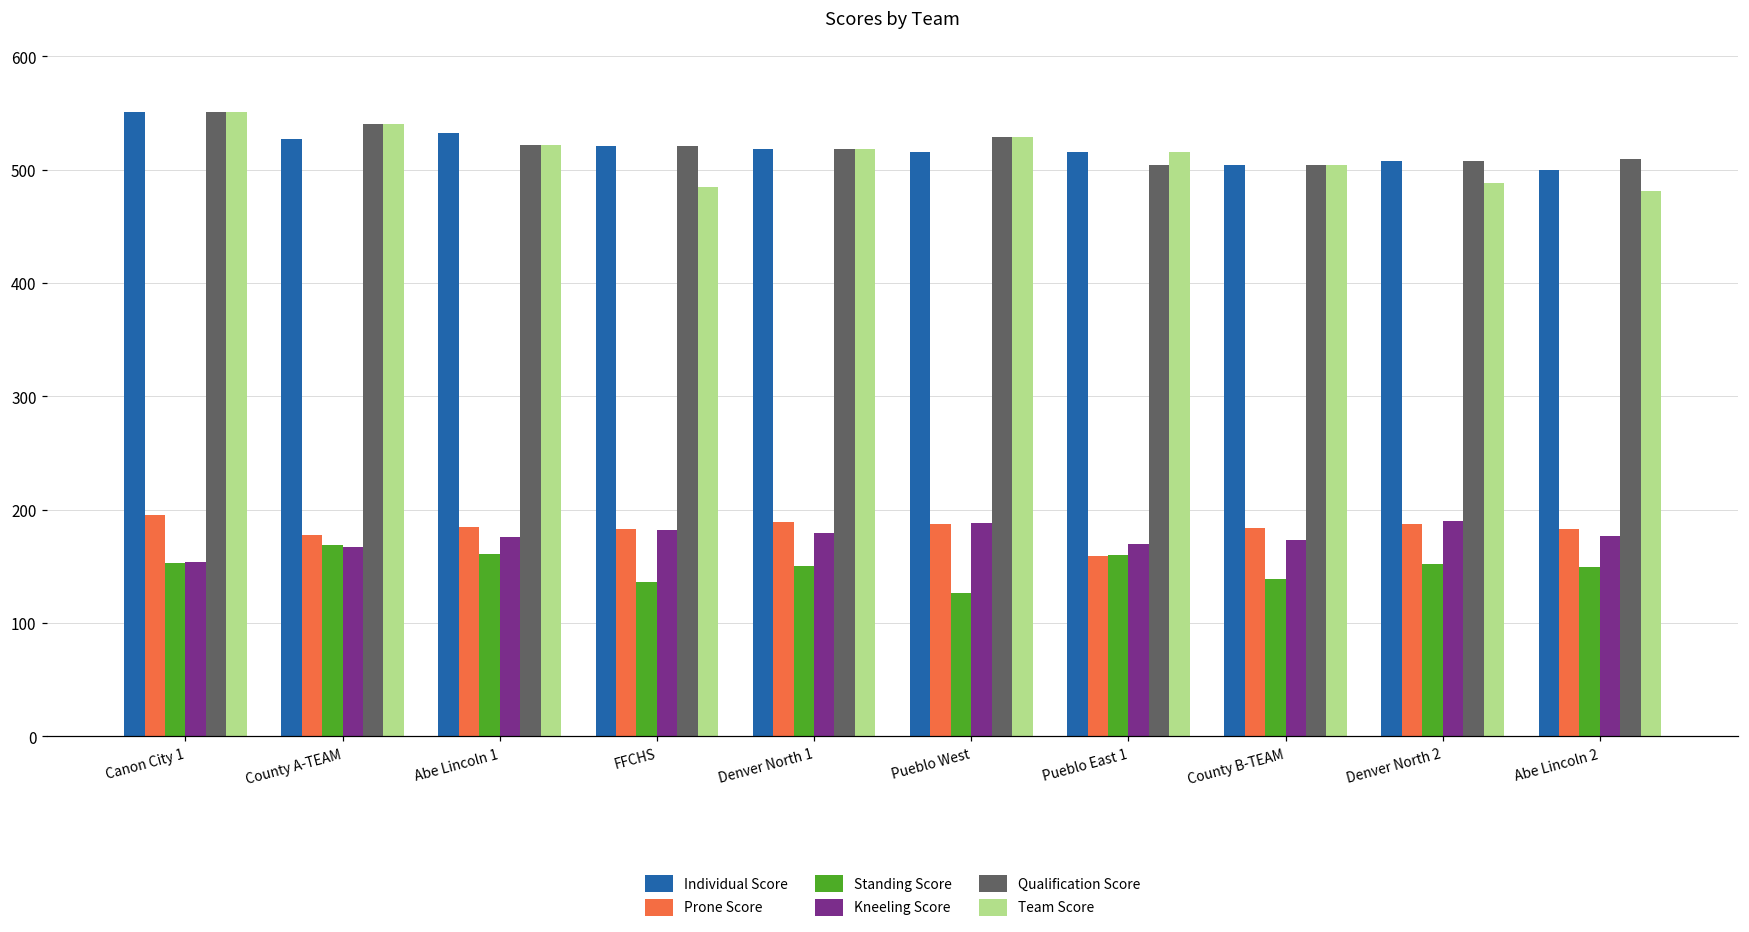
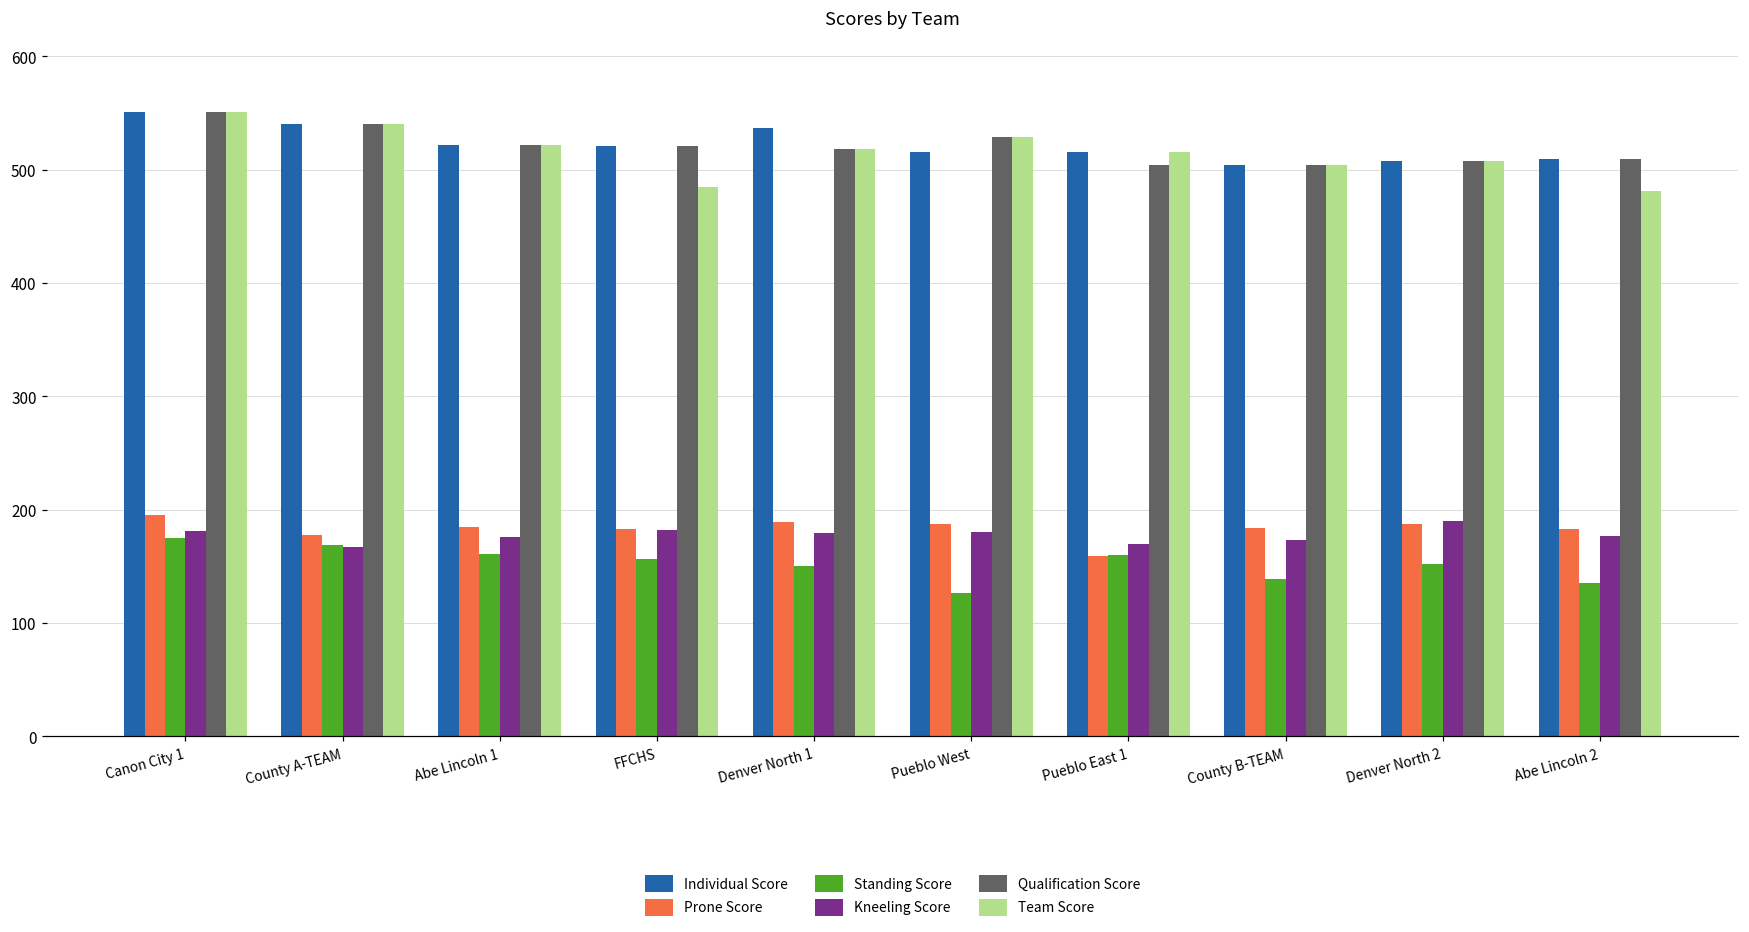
Standing Score, Canon City 1: 153 -> 175
Kneeling Score, Canon City 1: 154 -> 181
Individual Score, County A-TEAM: 527 -> 540
Individual Score, Abe Lincoln 1: 532 -> 522
Standing Score, FFCHS: 136 -> 156
Individual Score, Denver North 1: 518 -> 537
Kneeling Score, Pueblo West: 188 -> 180
Team Score, Denver North 2: 488 -> 508
Individual Score, Abe Lincoln 2: 500 -> 509
Standing Score, Abe Lincoln 2: 149 -> 135
